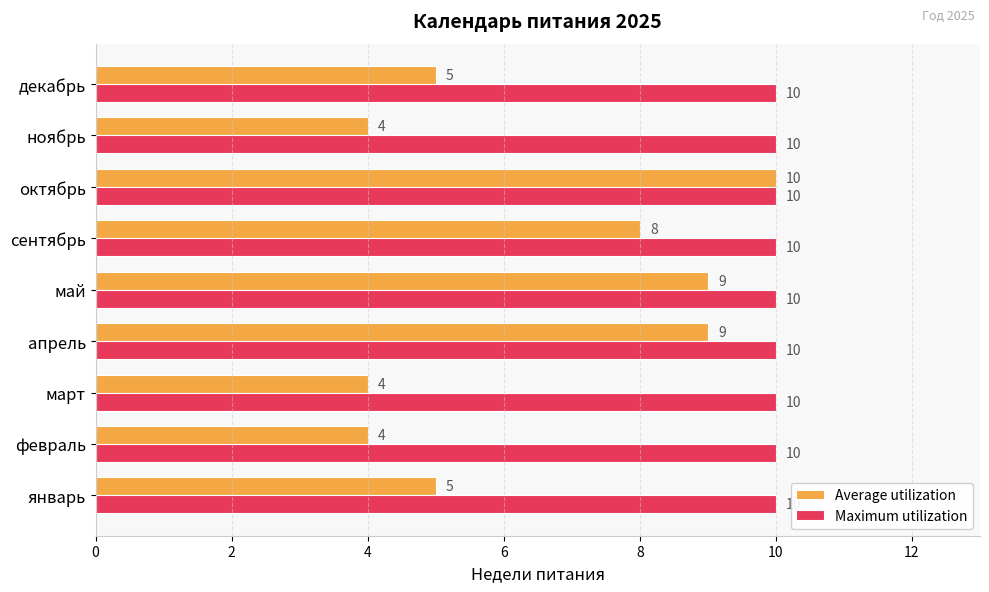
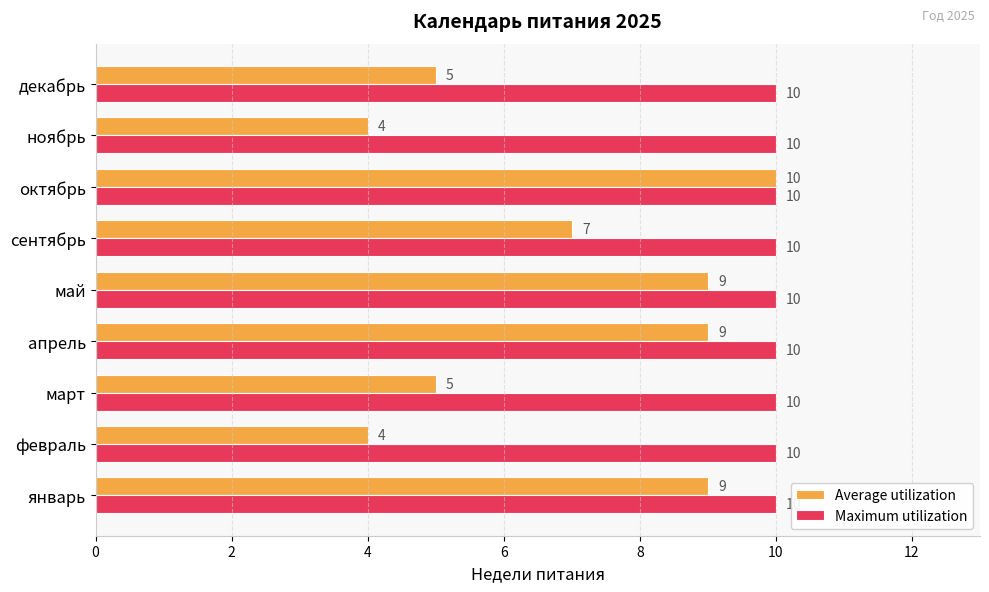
Average utilization, сентябрь: 8 -> 7
Average utilization, март: 4 -> 5
Average utilization, январь: 5 -> 9
